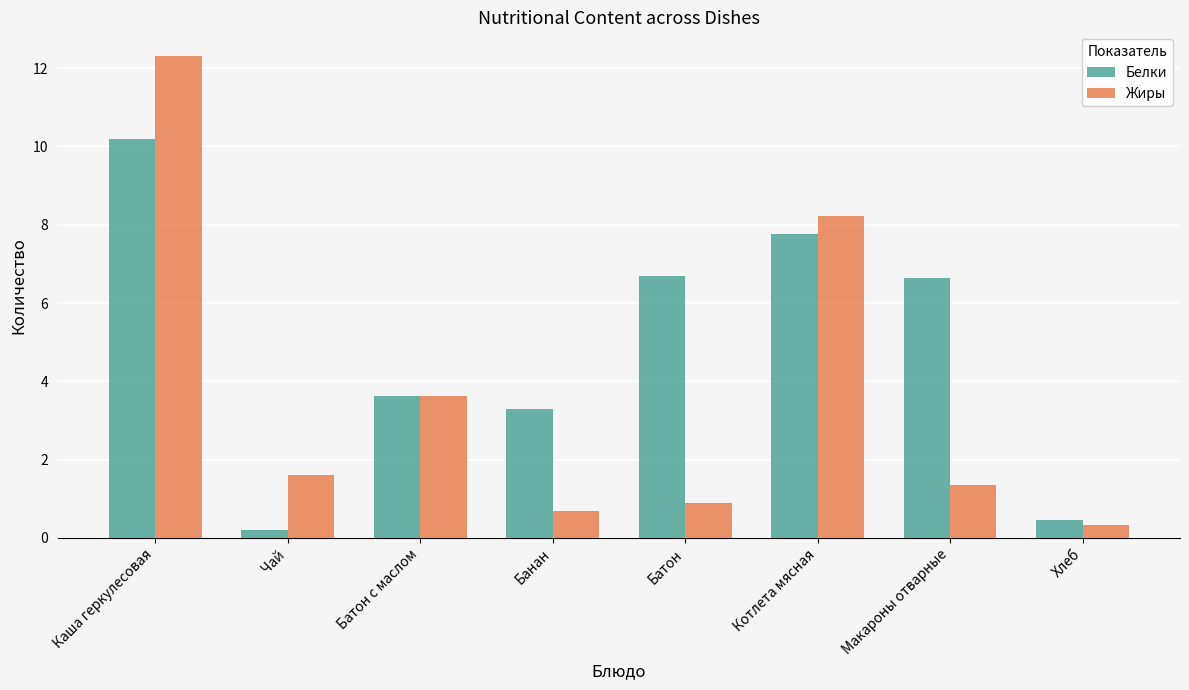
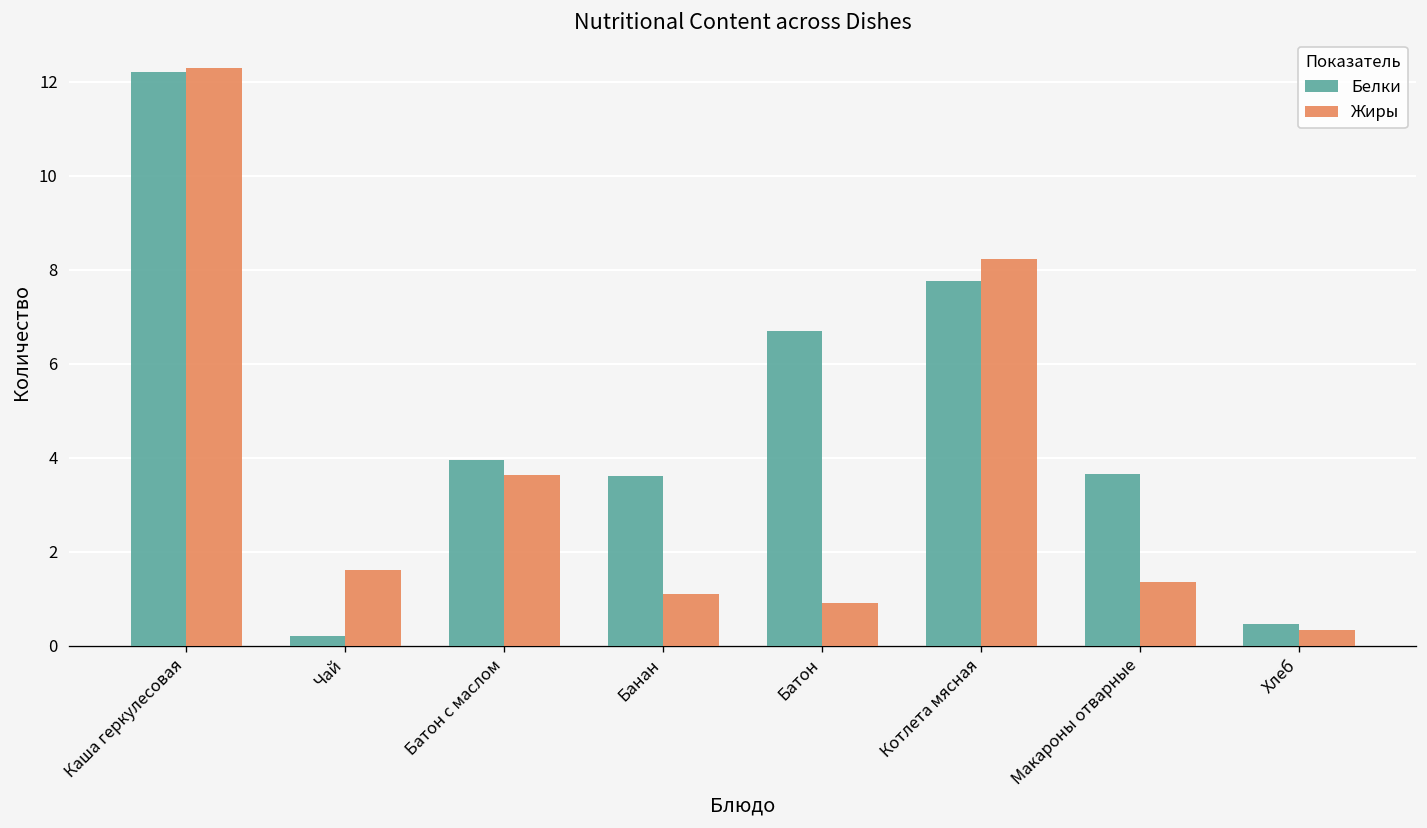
Белки, Каша геркулесовая: 10.2 -> 12.2
Белки, Батон с маслом: 3.6 -> 4.0
Белки, Банан: 3.3 -> 3.6
Жиры, Банан: 0.7 -> 1.1
Белки, Макароны отварные: 6.7 -> 3.7
